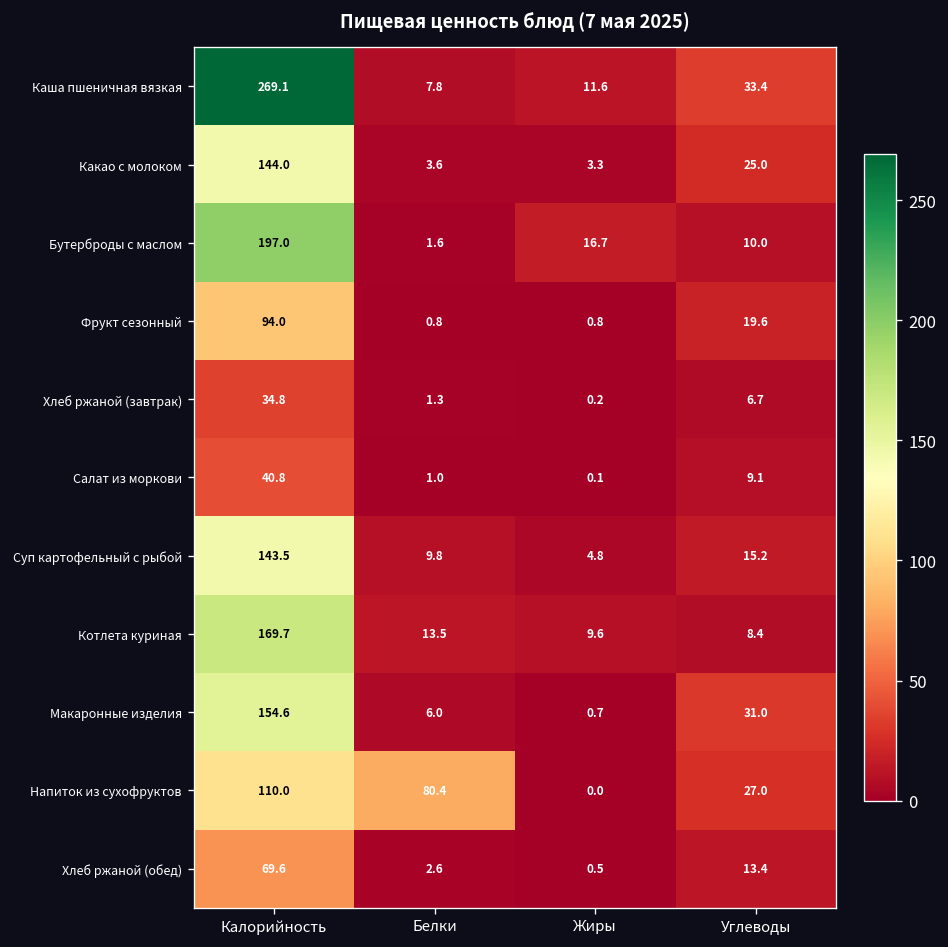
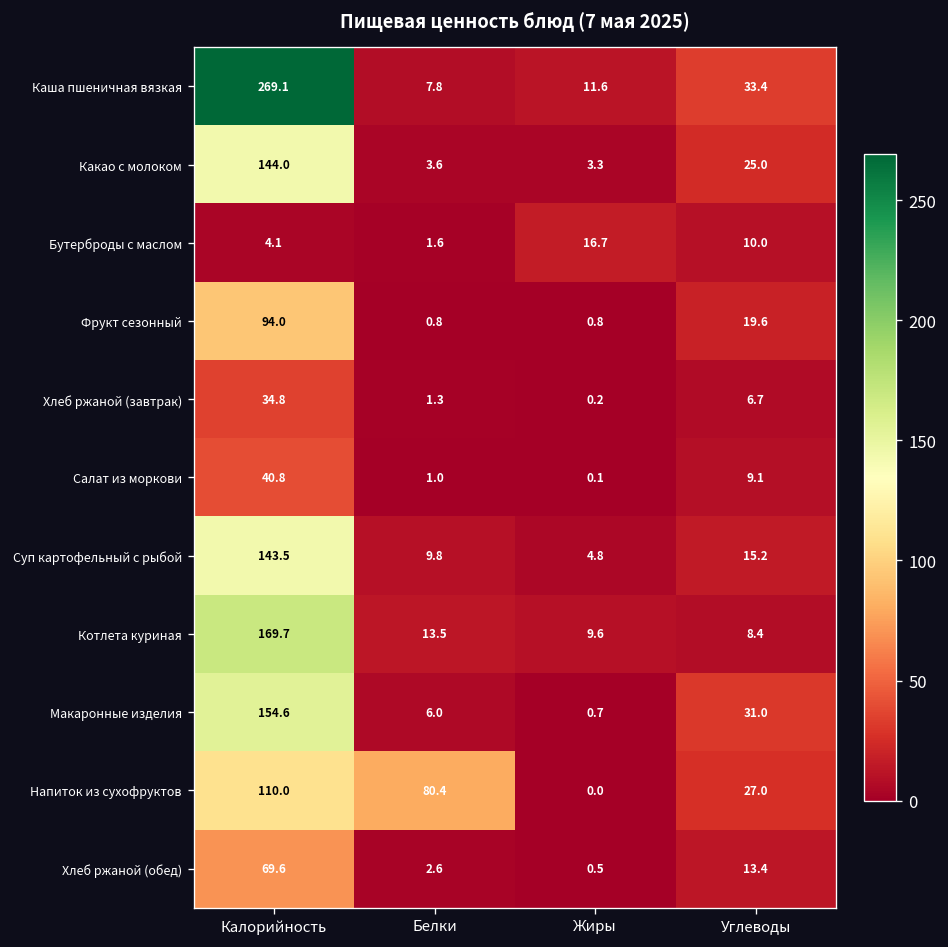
Бутерброды с маслом, Калорийность: 197.0 -> 4.1
